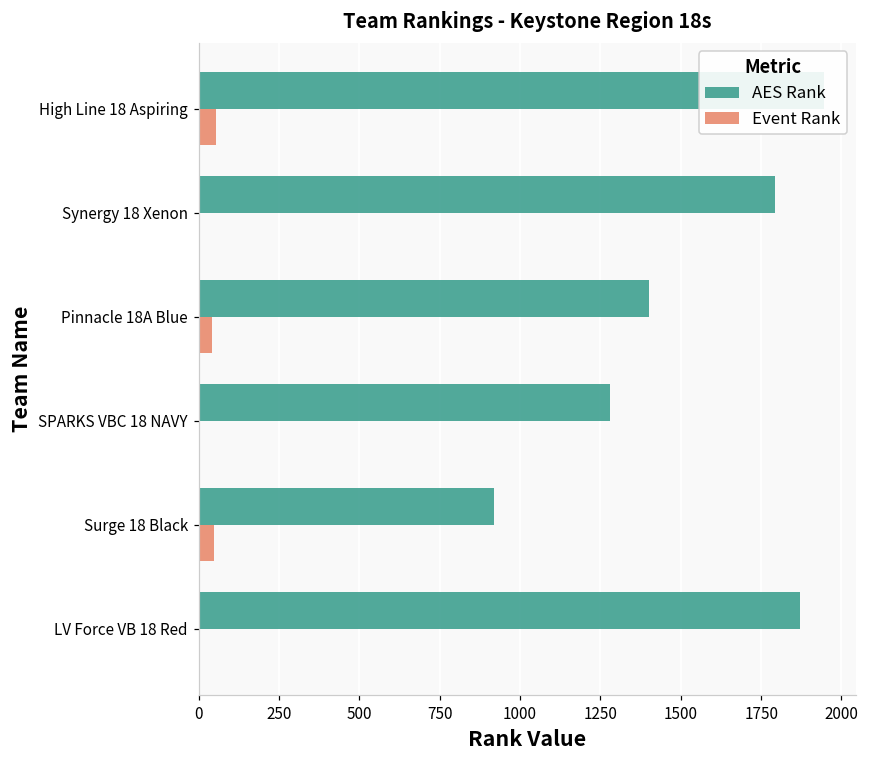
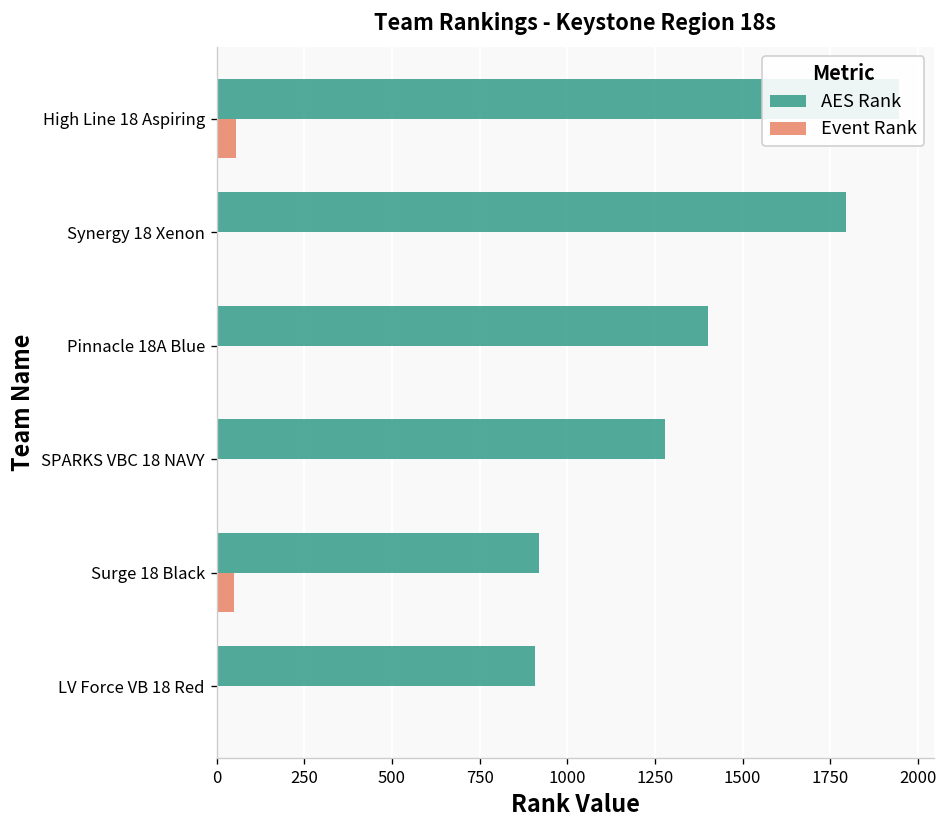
Event Rank, Pinnacle 18A Blue: 40 -> 0
AES Rank, LV Force VB 18 Red: 1870 -> 910
